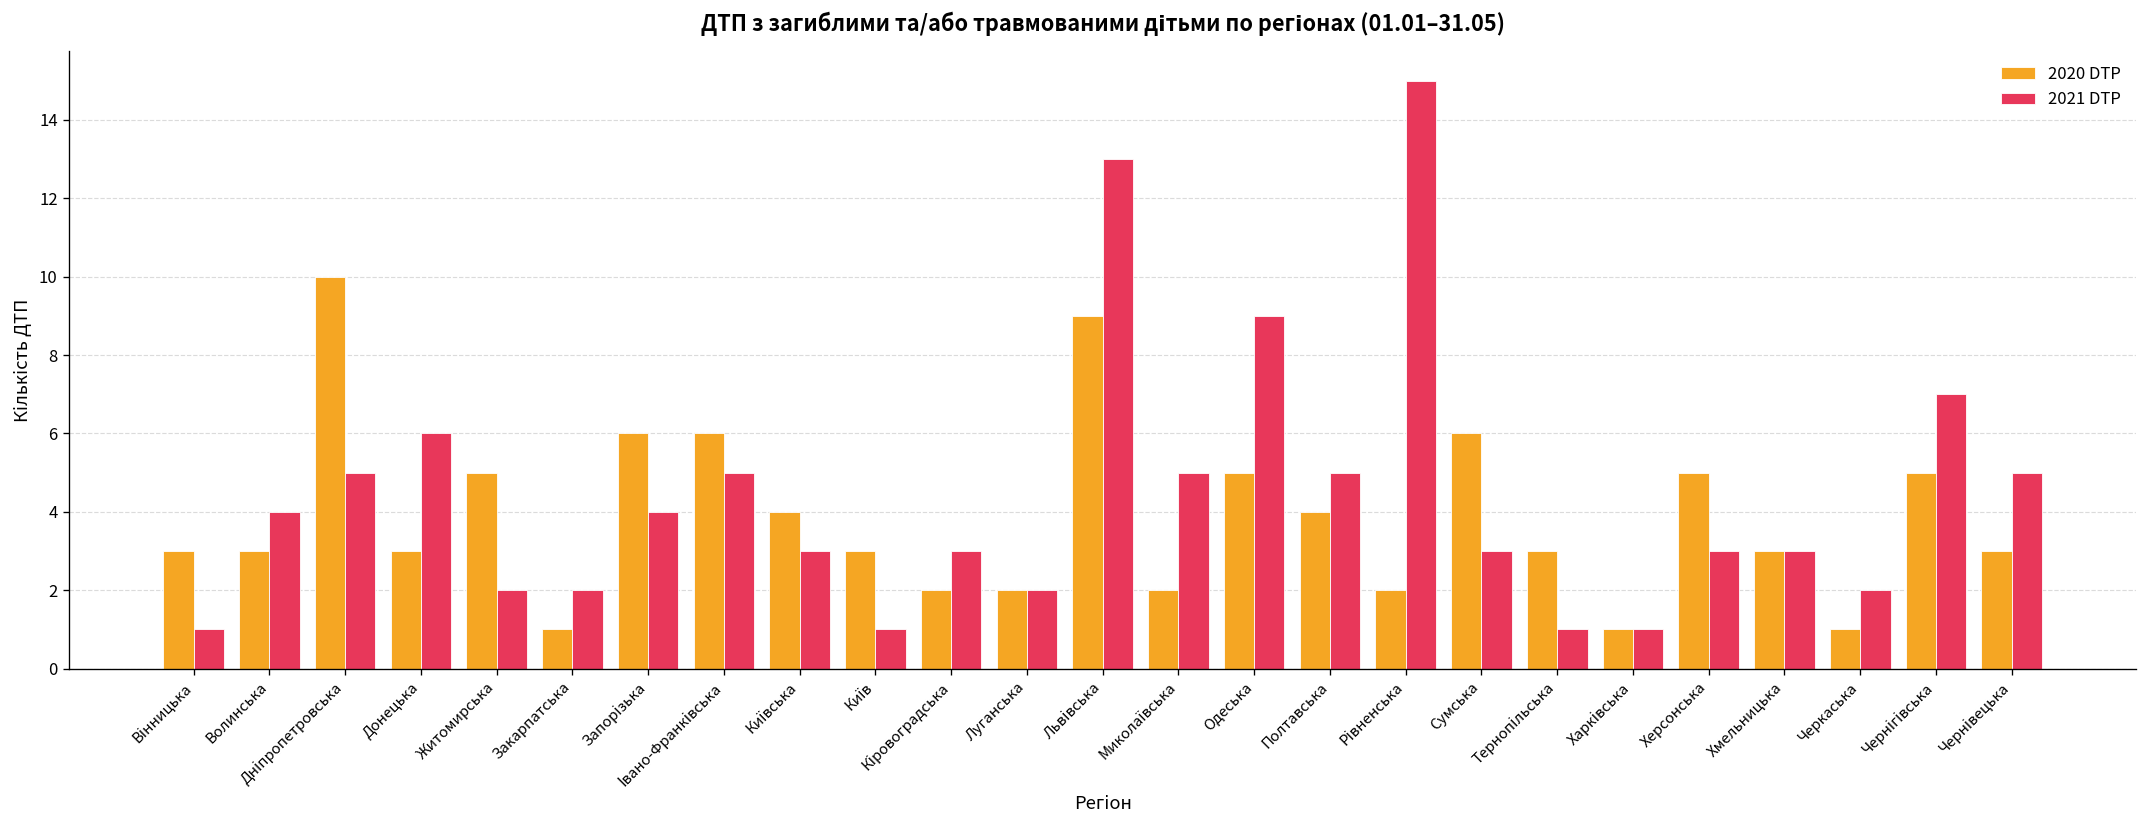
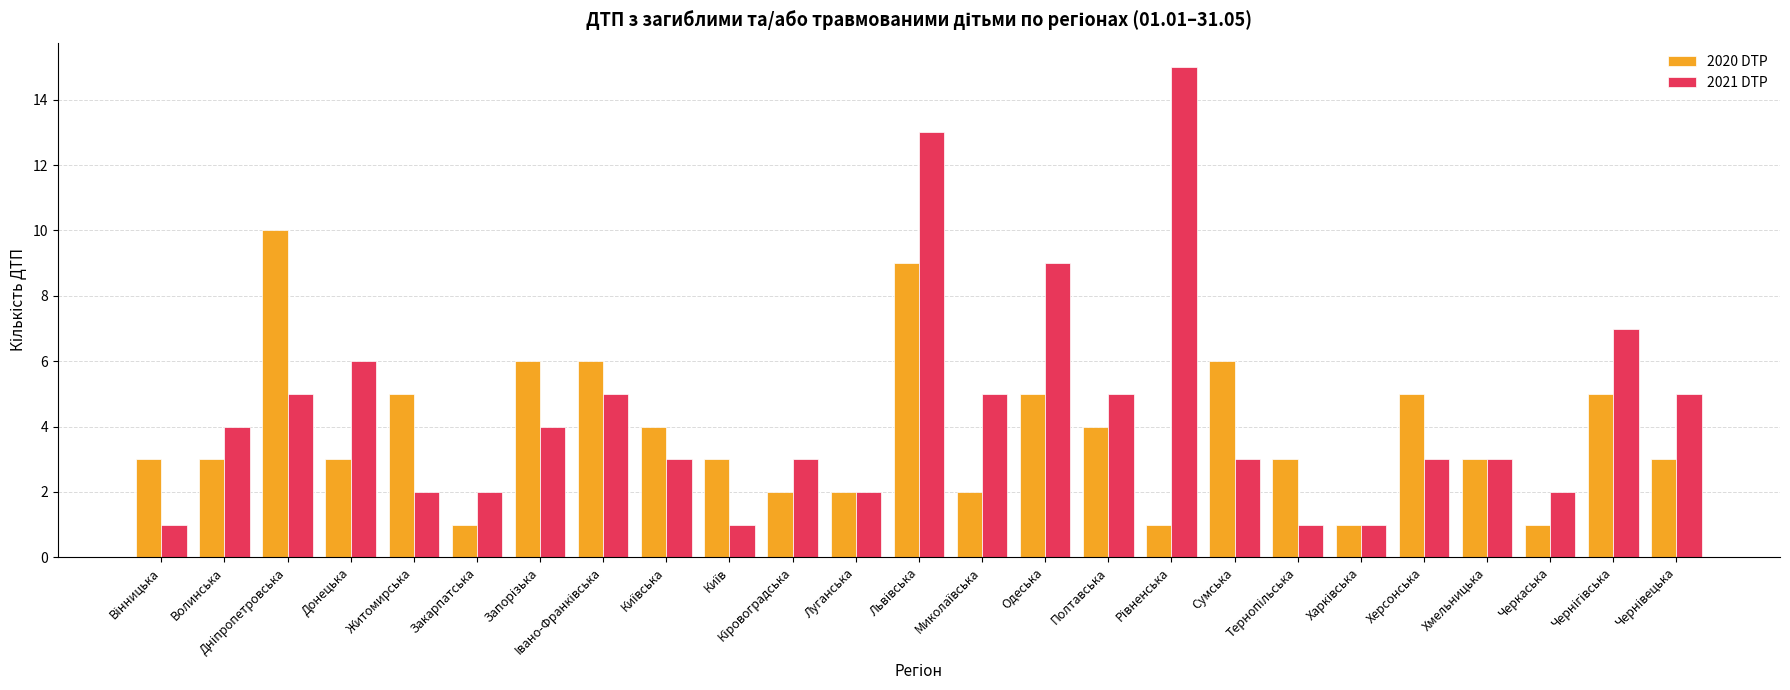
2020 DTP, Рівненська: 2 -> 1
